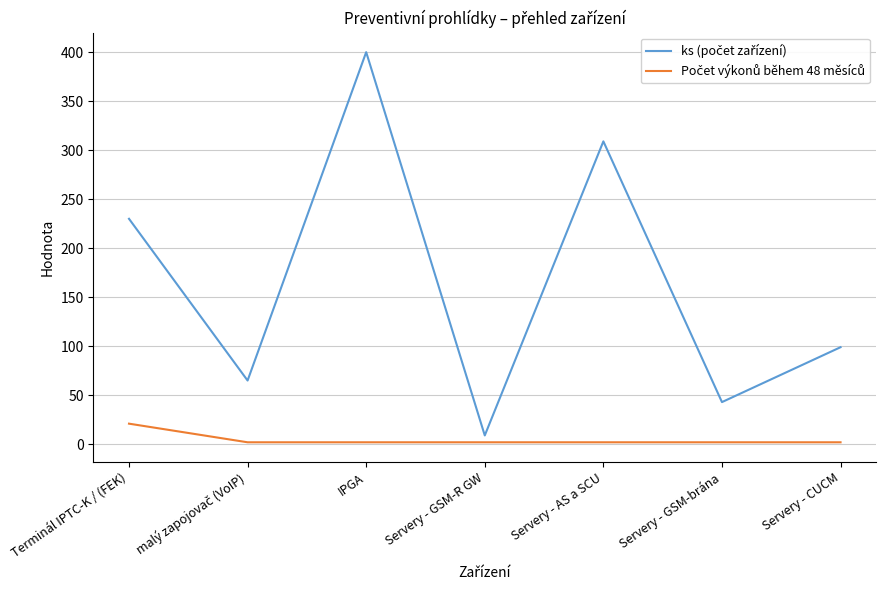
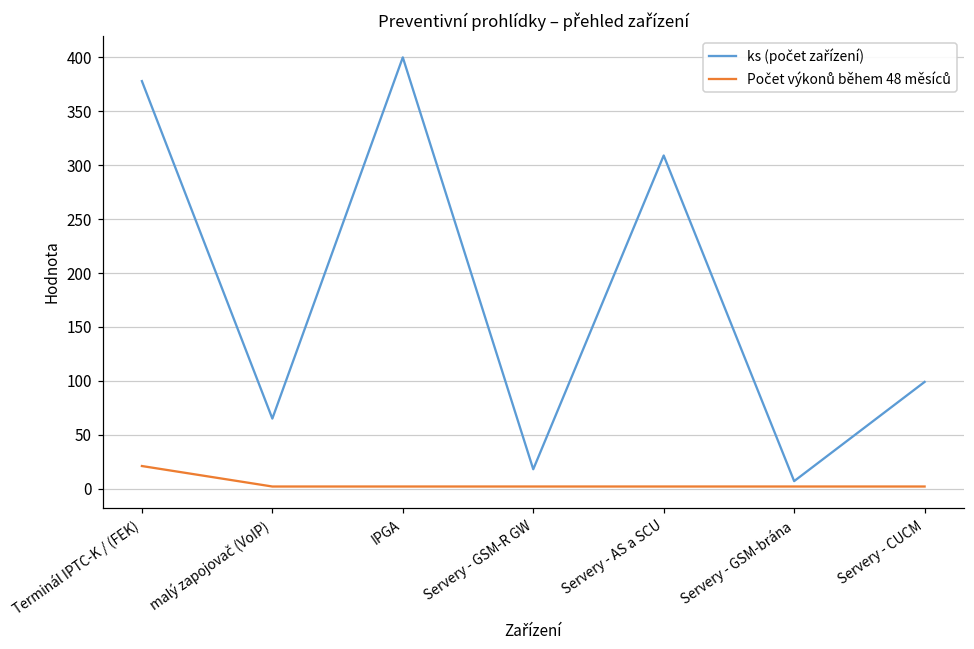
ks (počet zařízení), Terminál IPTC-K / (FEK): 230 -> 380
ks (počet zařízení), Servery - GSM-R GW: 10 -> 20
ks (počet zařízení), Servery - GSM-brána: 40 -> 10
